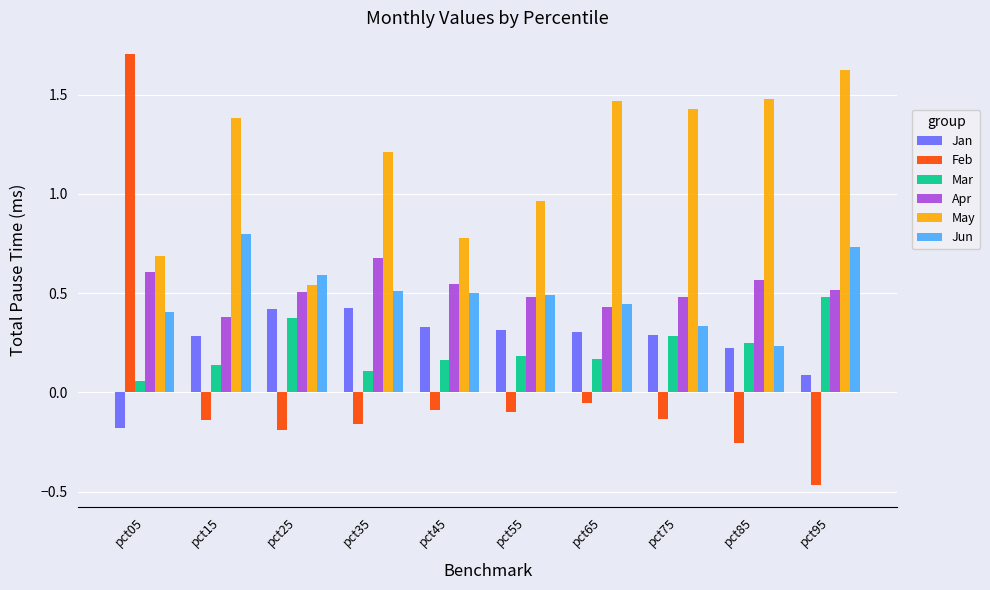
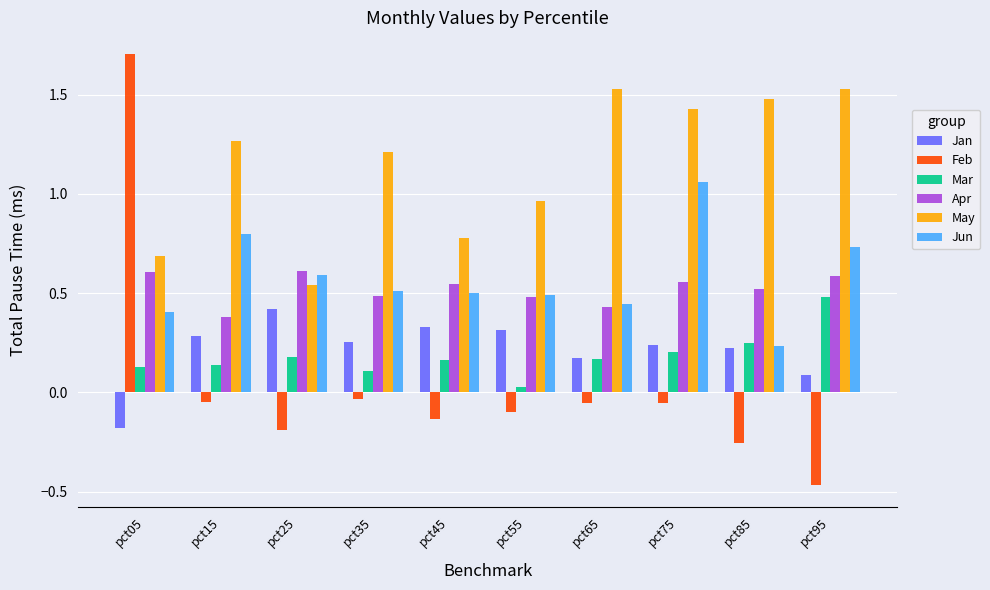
Mar, pct05: 0.06 -> 0.13
Feb, pct15: -0.14 -> -0.05
May, pct15: 1.38 -> 1.27
Mar, pct25: 0.38 -> 0.18
Apr, pct25: 0.51 -> 0.61
Jan, pct35: 0.43 -> 0.25
Feb, pct35: -0.16 -> -0.03
Apr, pct35: 0.68 -> 0.48
Feb, pct45: -0.09 -> -0.13
Mar, pct55: 0.18 -> 0.03
Jan, pct65: 0.30 -> 0.17
May, pct65: 1.47 -> 1.53
Jan, pct75: 0.29 -> 0.24
Feb, pct75: -0.13 -> -0.05
Mar, pct75: 0.28 -> 0.21
Apr, pct75: 0.48 -> 0.56
Jun, pct75: 0.33 -> 1.06
Apr, pct85: 0.56 -> 0.52
Apr, pct95: 0.52 -> 0.59
May, pct95: 1.63 -> 1.53
